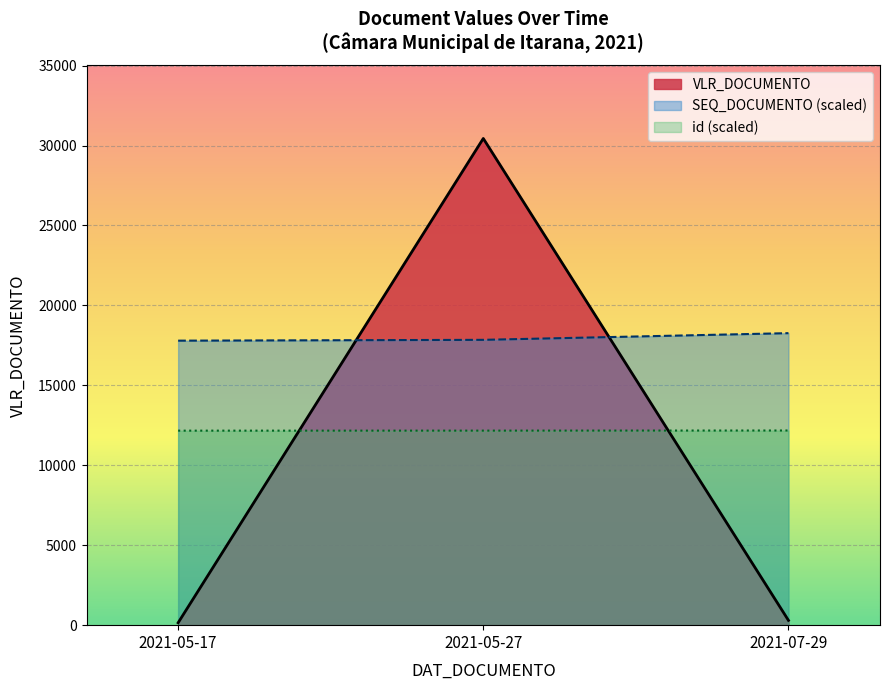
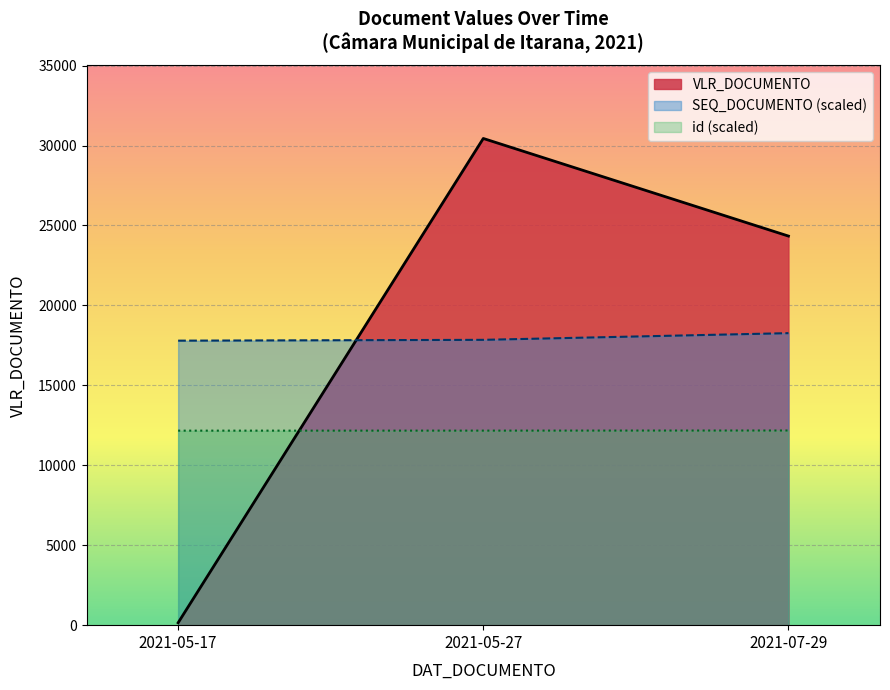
VLR_DOCUMENTO, 2021-07-29: 300 -> 24300
